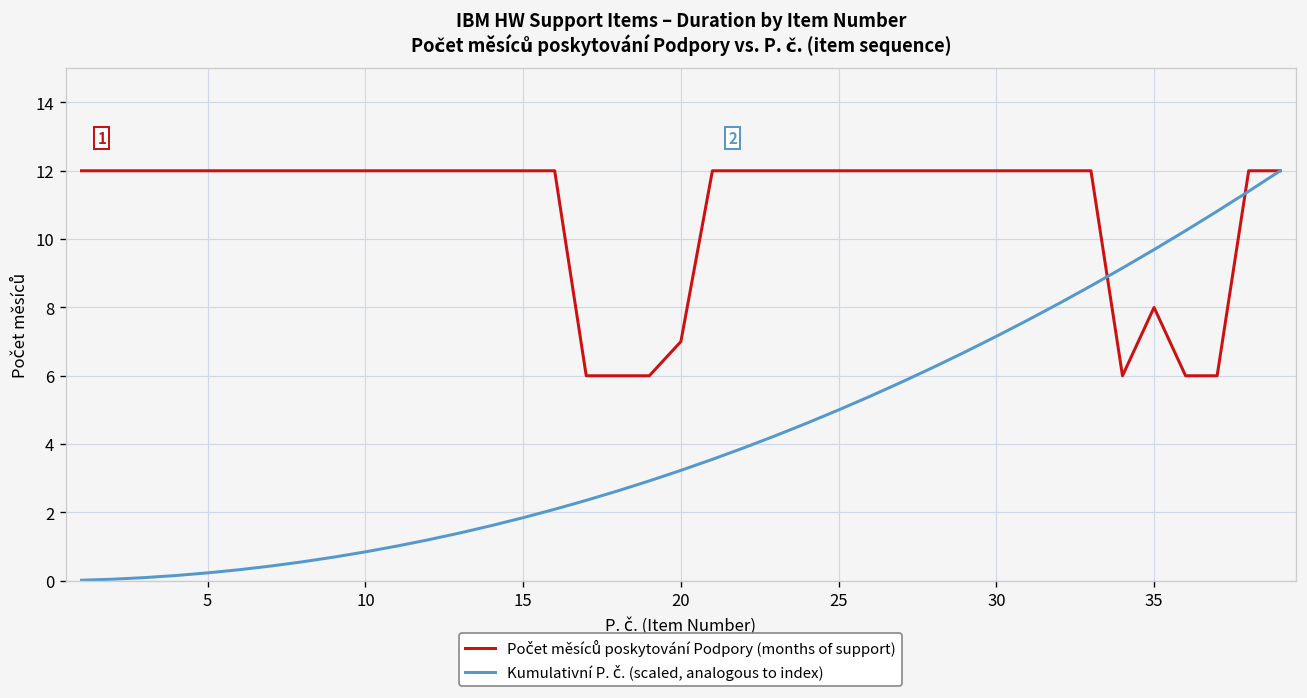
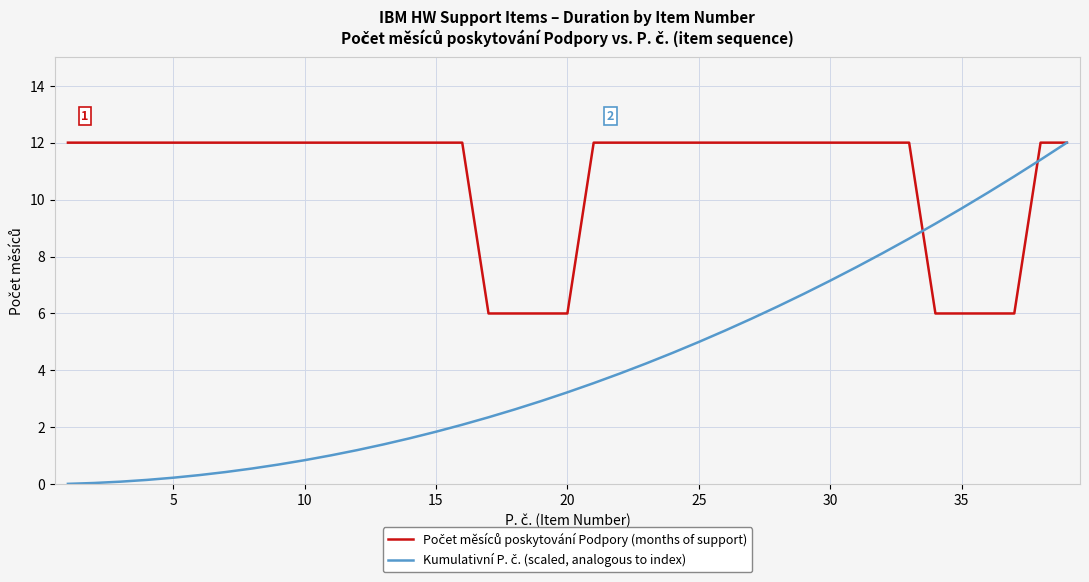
Počet měsíců poskytování Podpory (months of support), 20: 7 -> 6
Počet měsíců poskytování Podpory (months of support), 35: 8 -> 6
